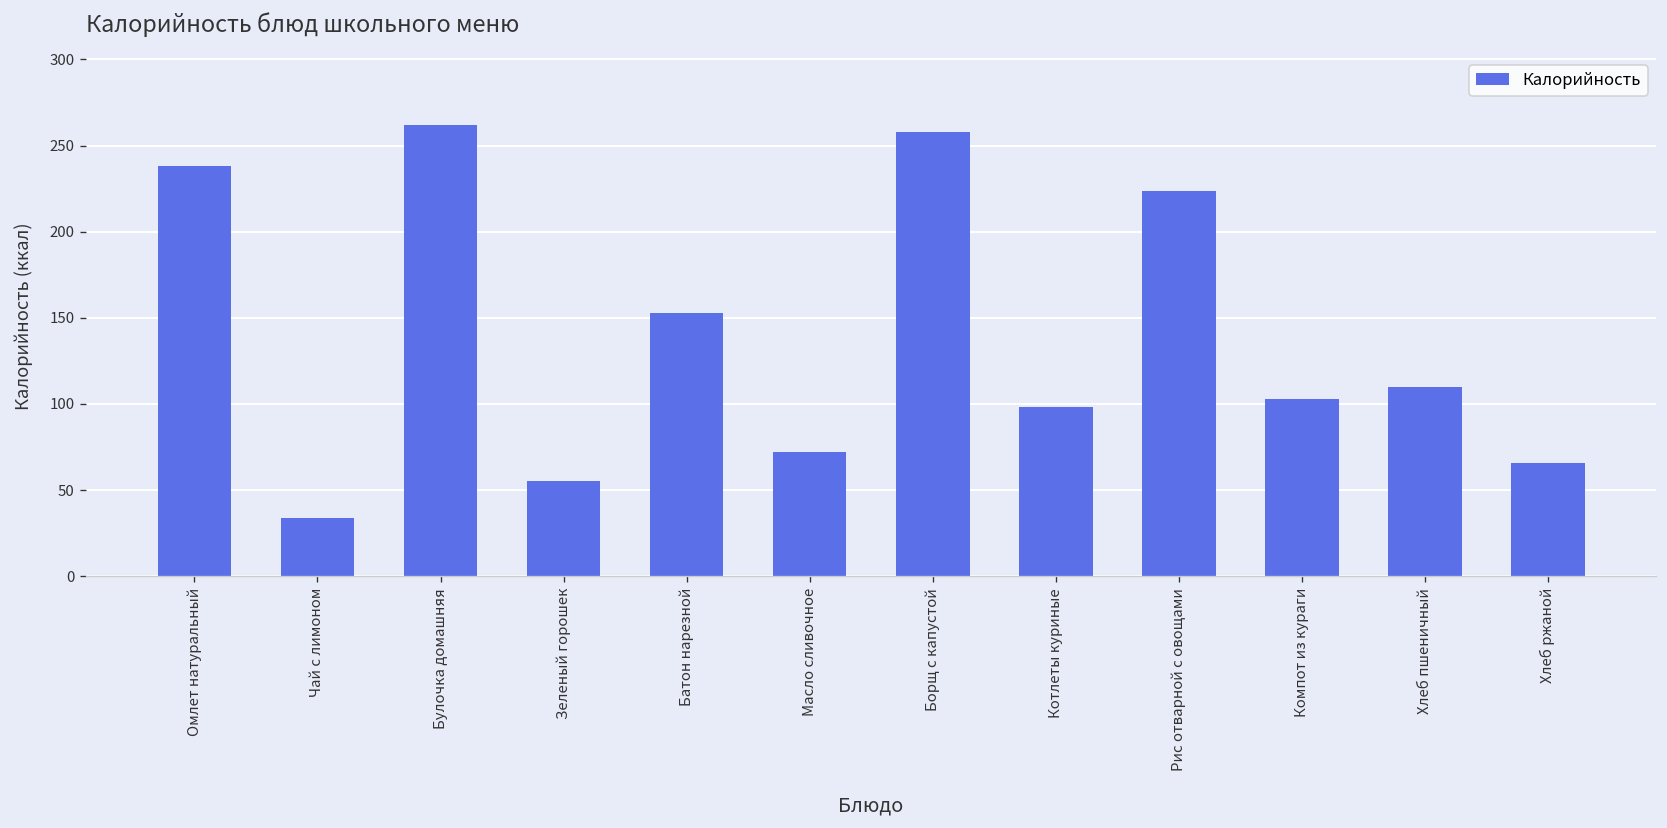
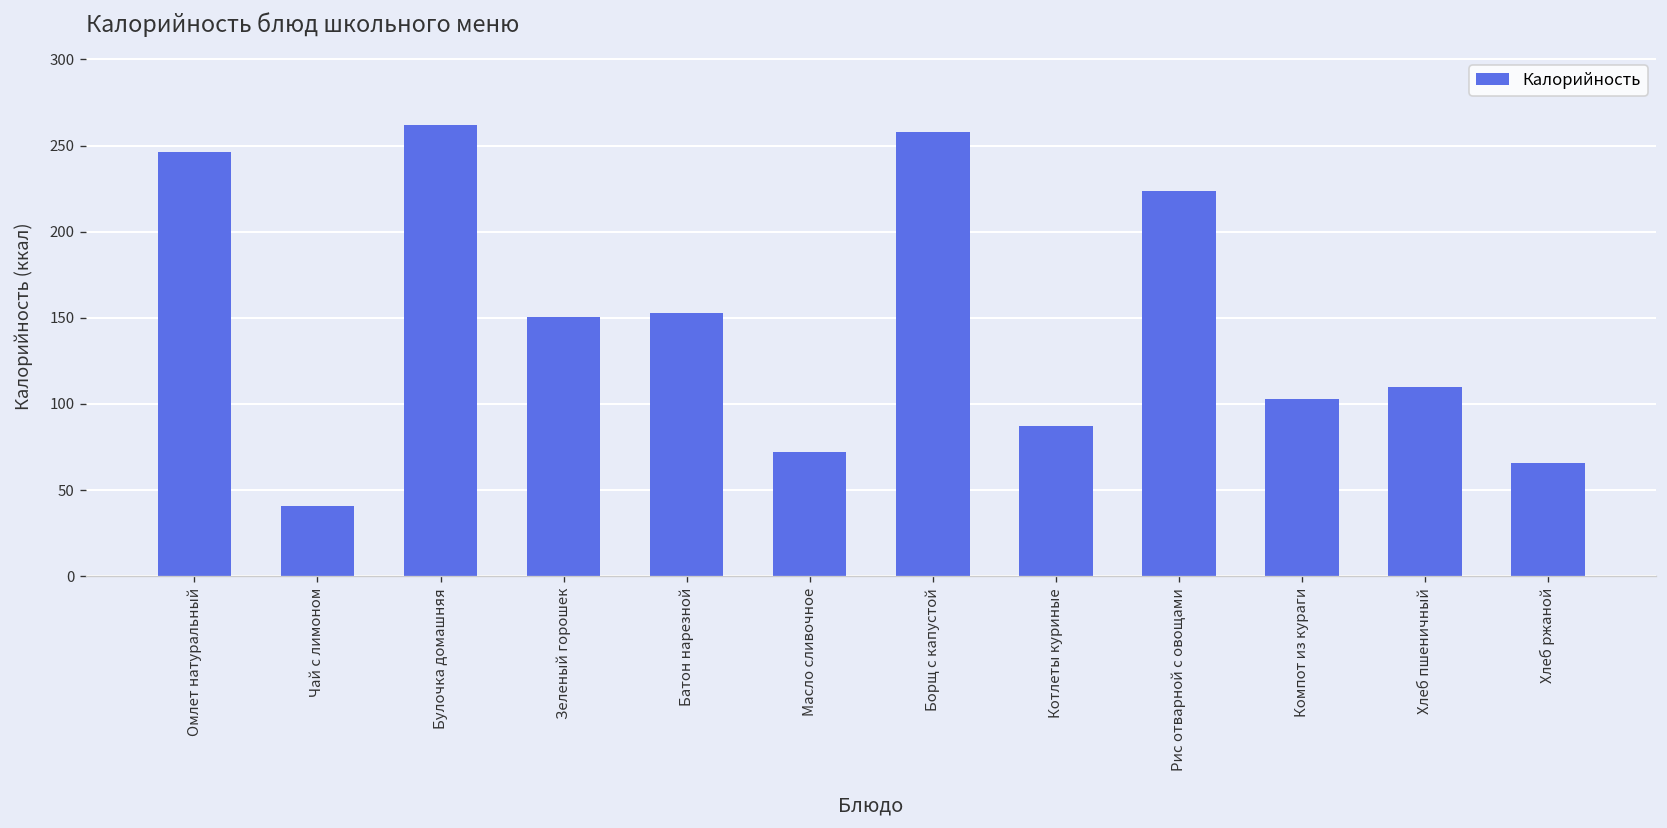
Омлет натуральный: 238 -> 246
Чай с лимоном: 34 -> 41
Зеленый горошек: 55 -> 150
Котлеты куриные: 98 -> 87
